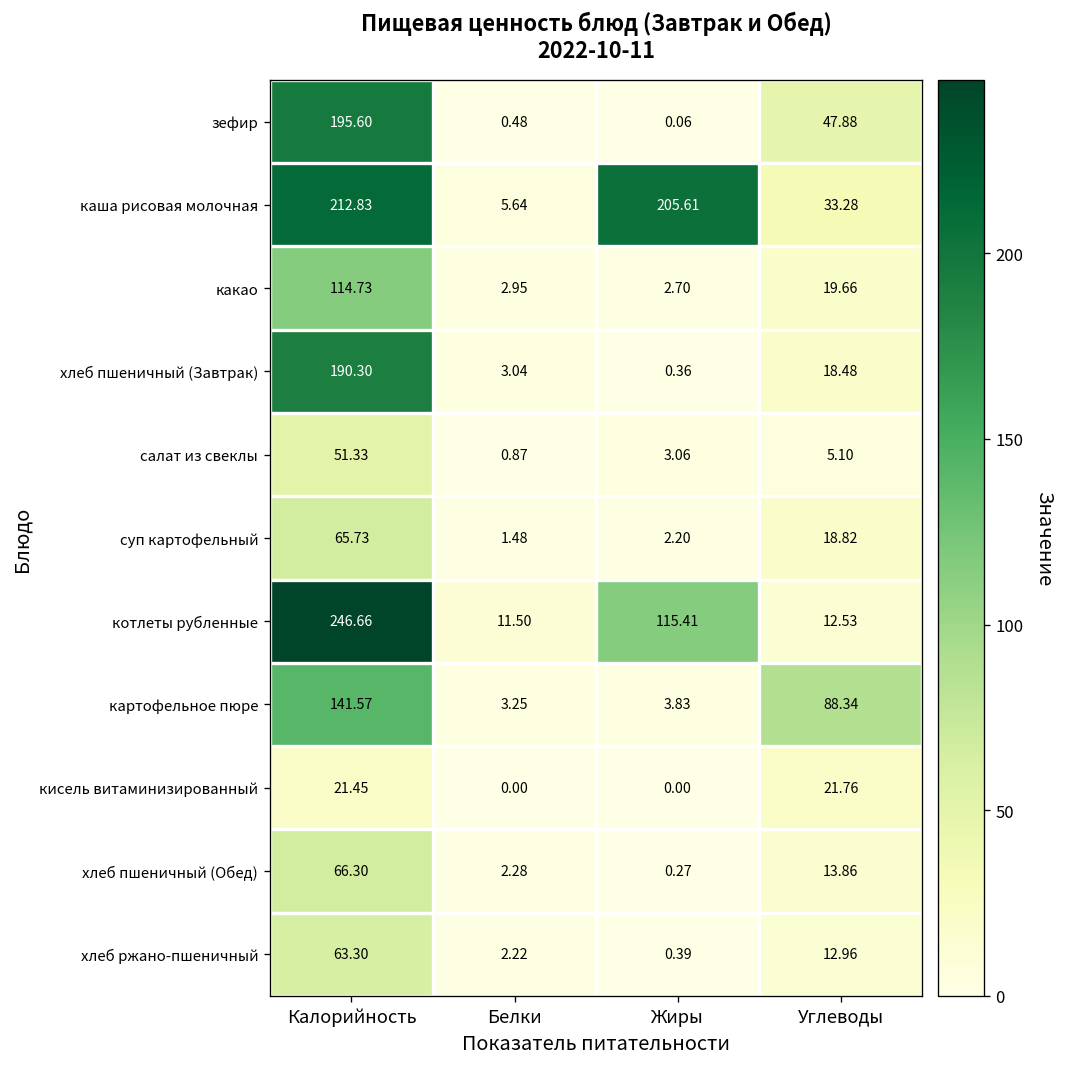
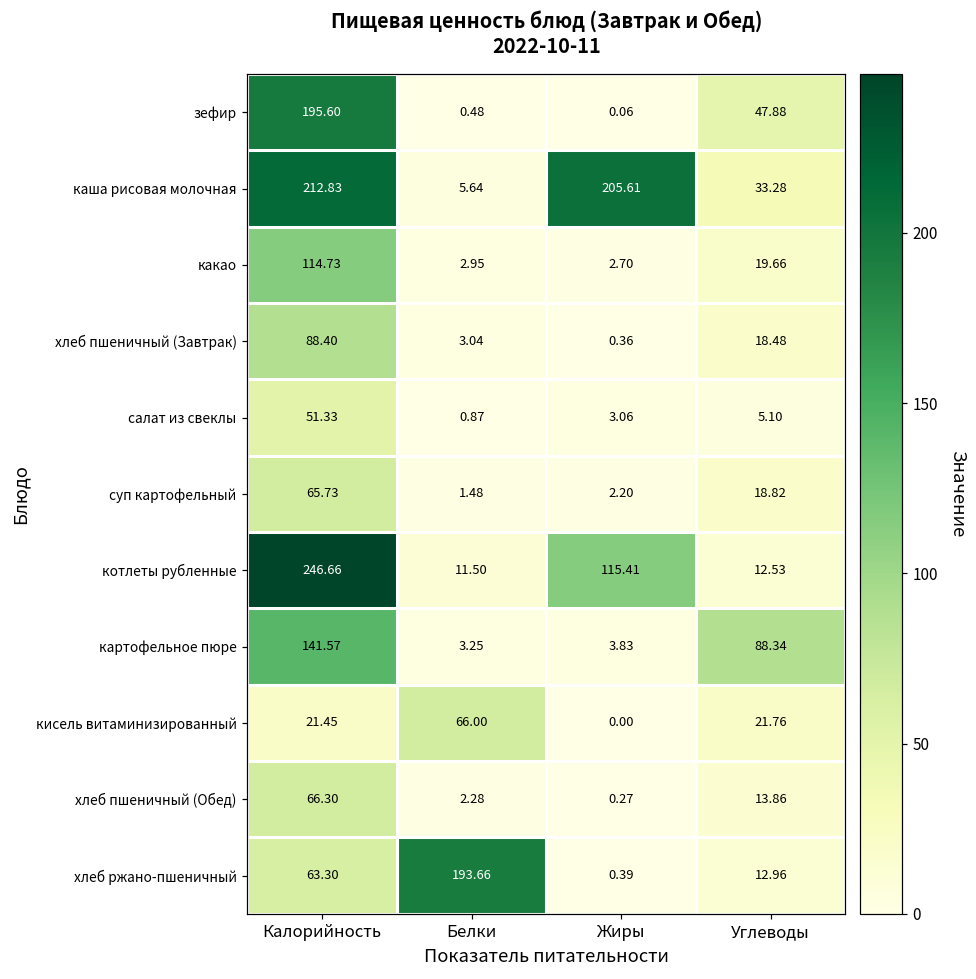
хлеб пшеничный (Завтрак), Калорийность: 190.30 -> 88.40
кисель витаминизированный, Белки: 0.00 -> 66.00
хлеб ржано-пшеничный, Белки: 2.22 -> 193.66
